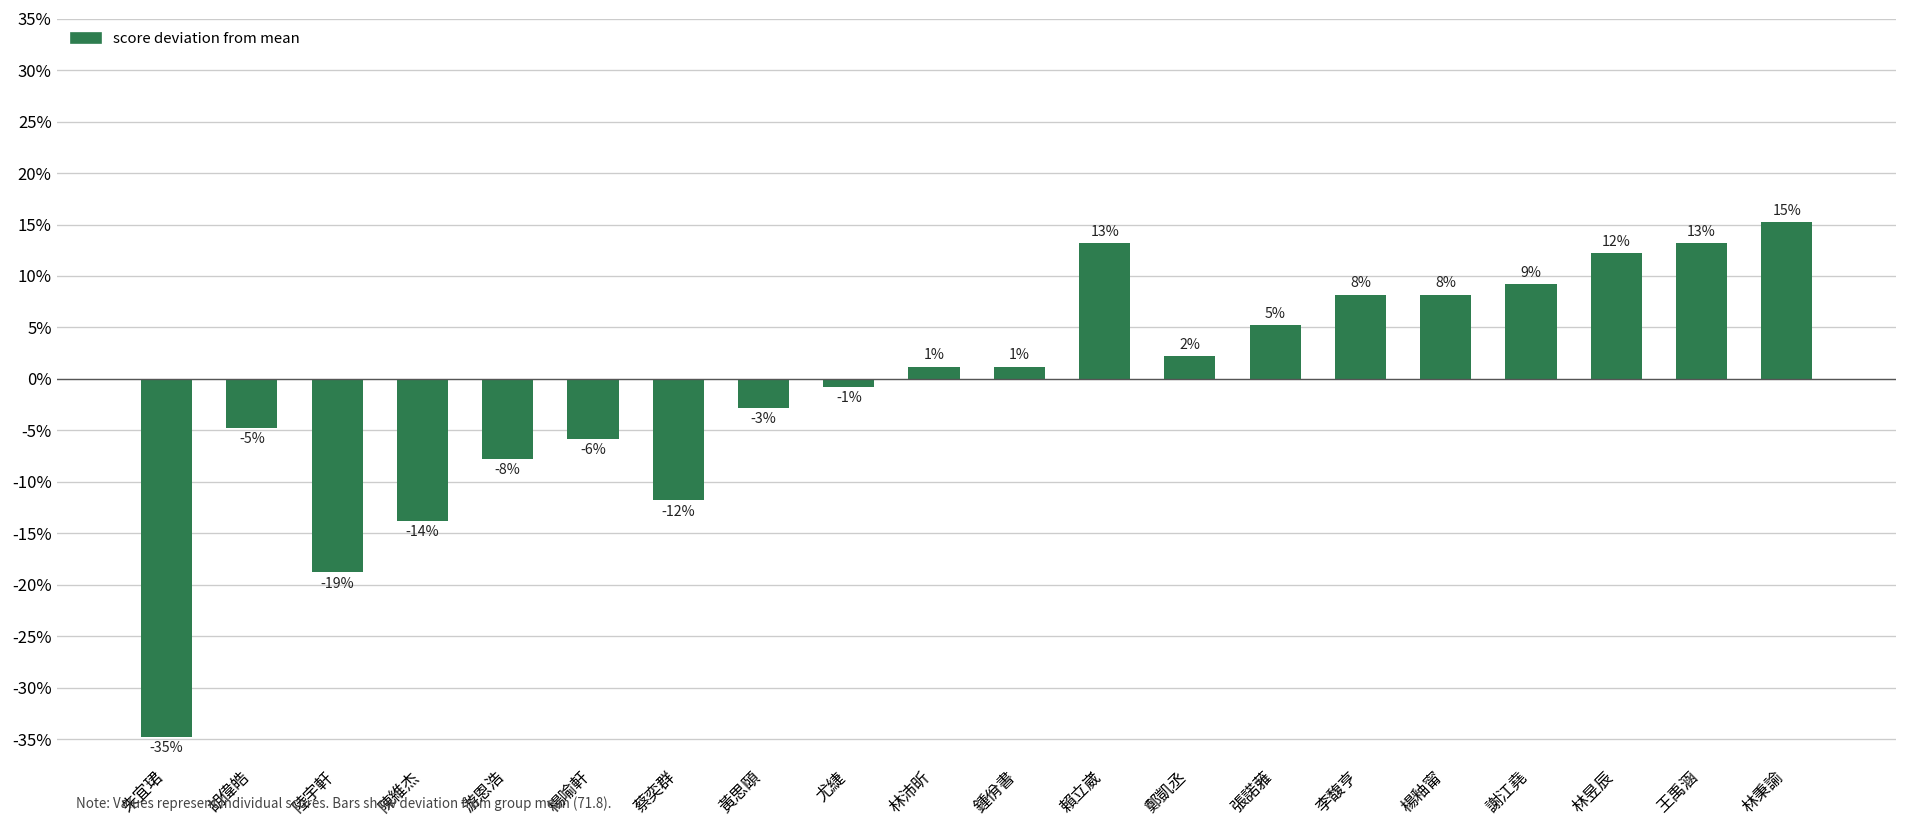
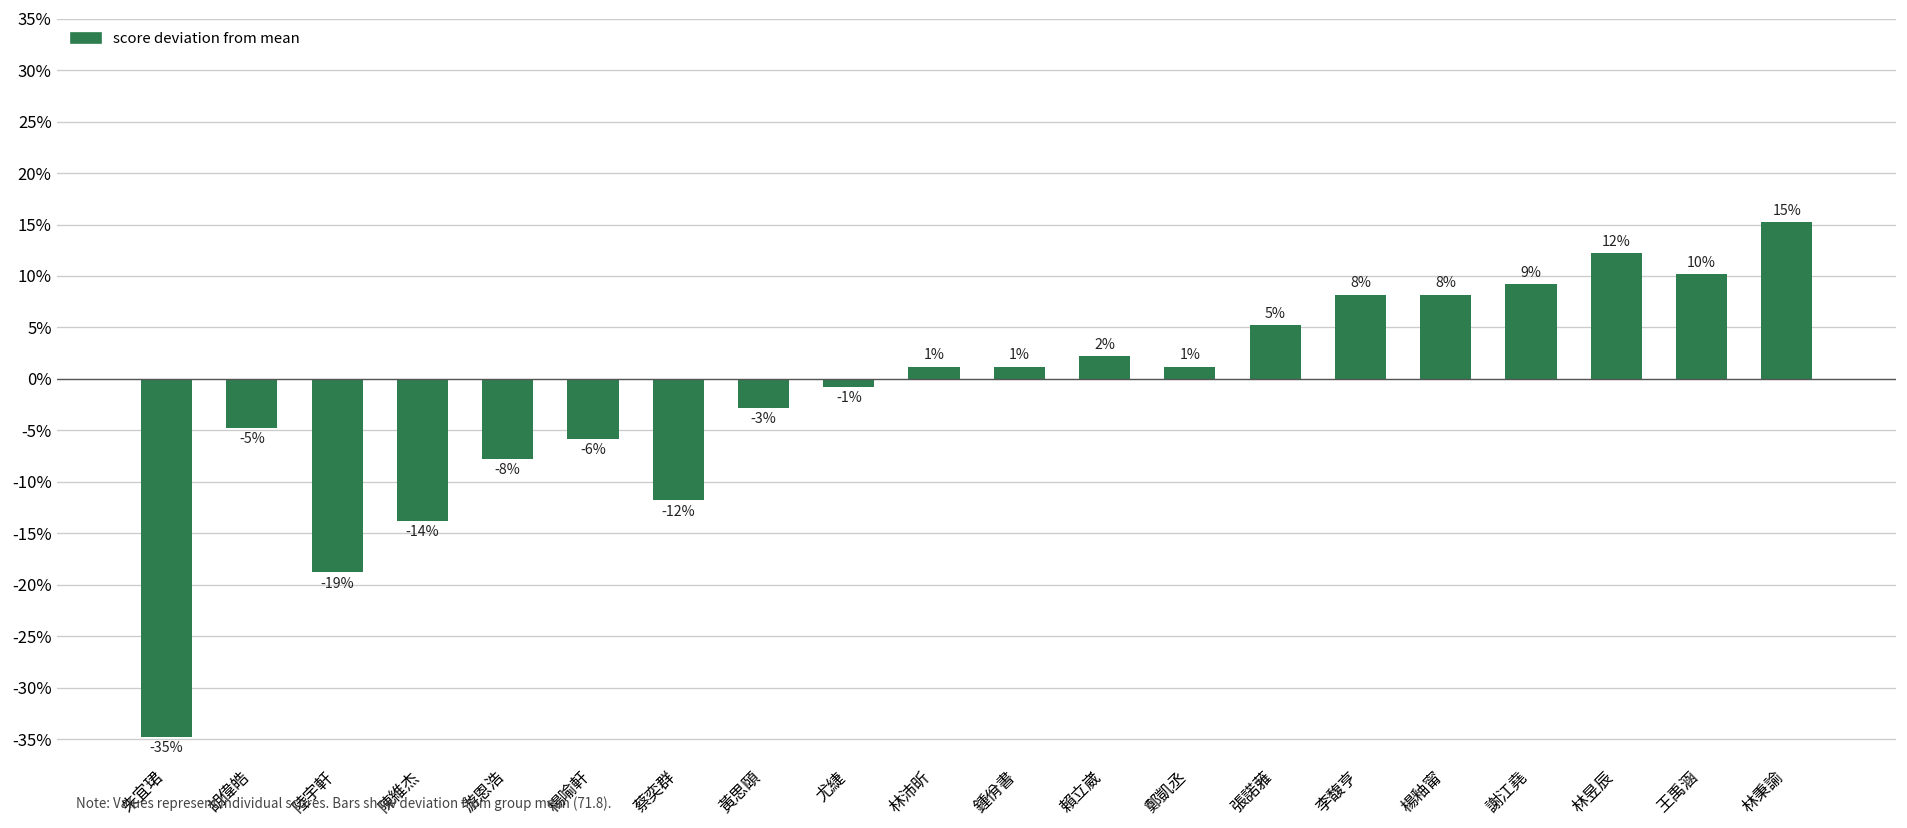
賴立崴: 13% -> 2%
鄭凱丞: 2% -> 1%
王禹涵: 13% -> 10%
